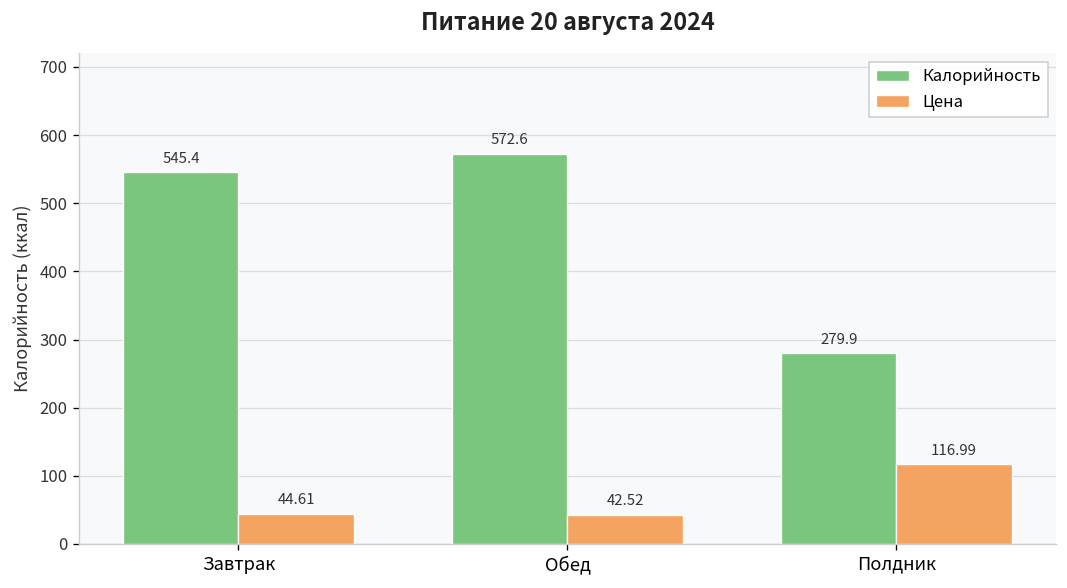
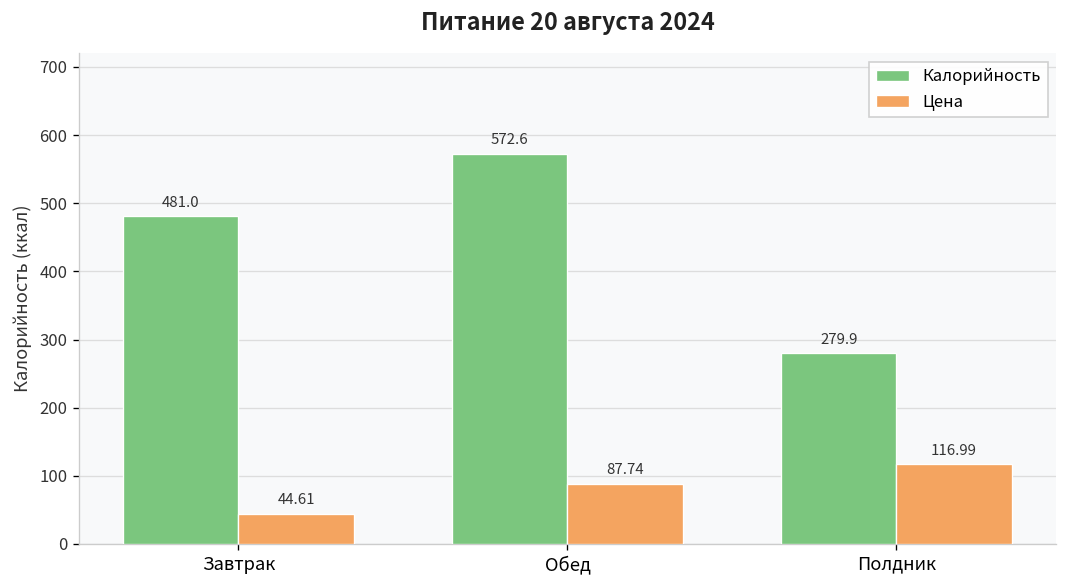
Калорийность, Завтрак: 545.4 -> 481.0
Цена, Обед: 42.52 -> 87.74
